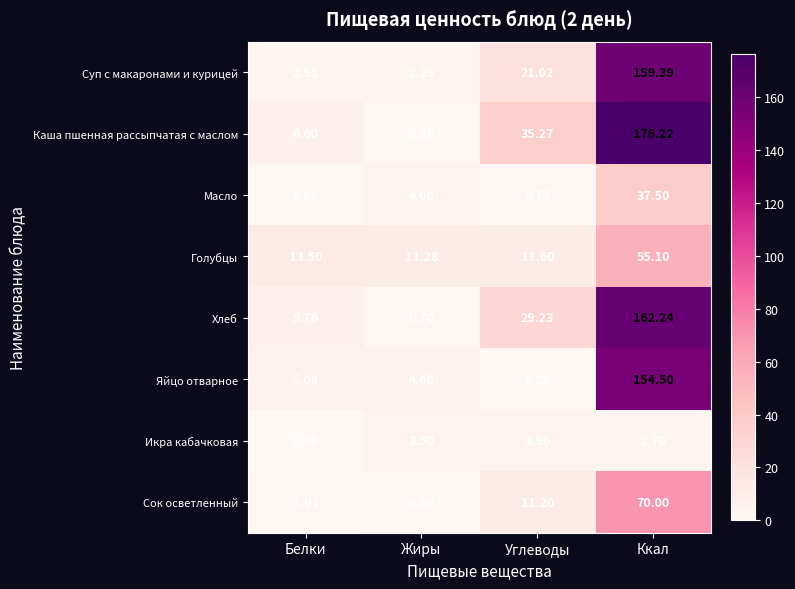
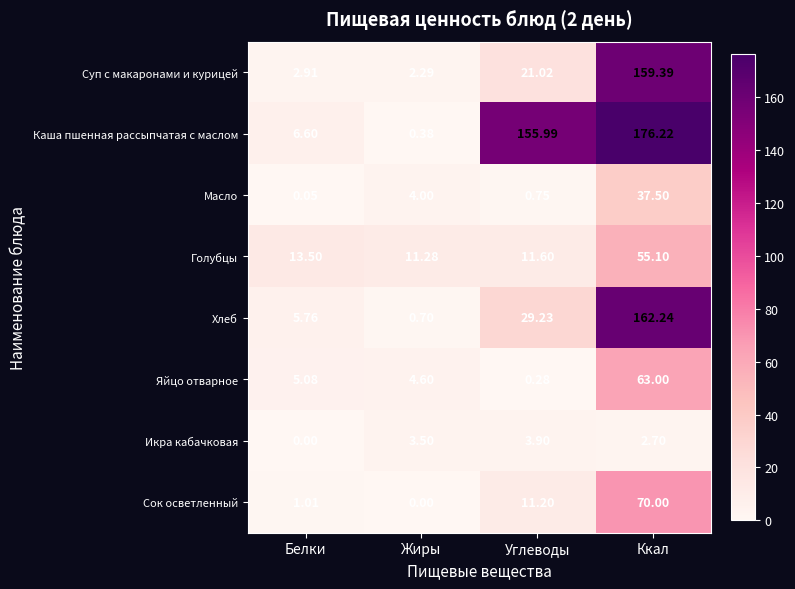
Каша пшенная рассыпчатая с маслом, Углеводы: 35.27 -> 155.99
Яйцо отварное, Ккал: 154.50 -> 63.00
